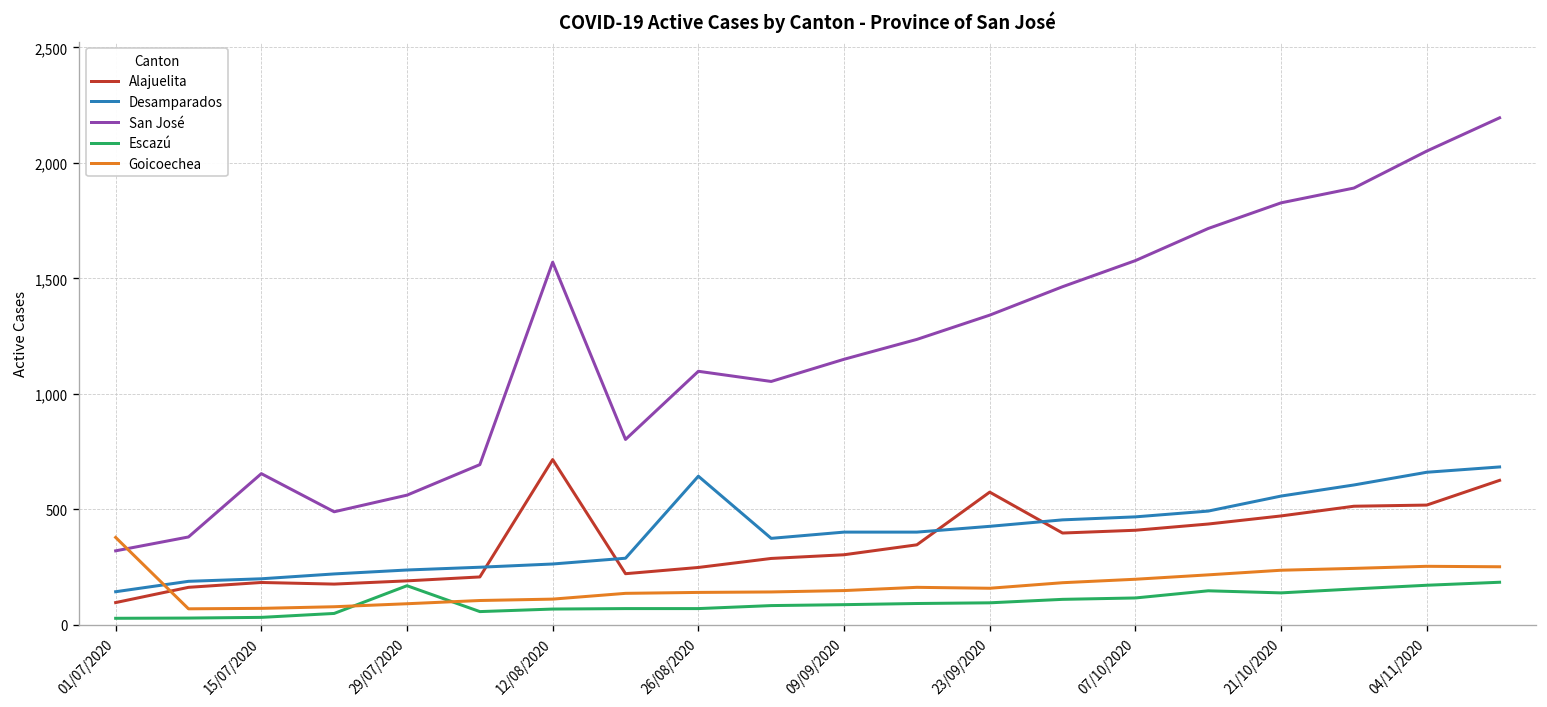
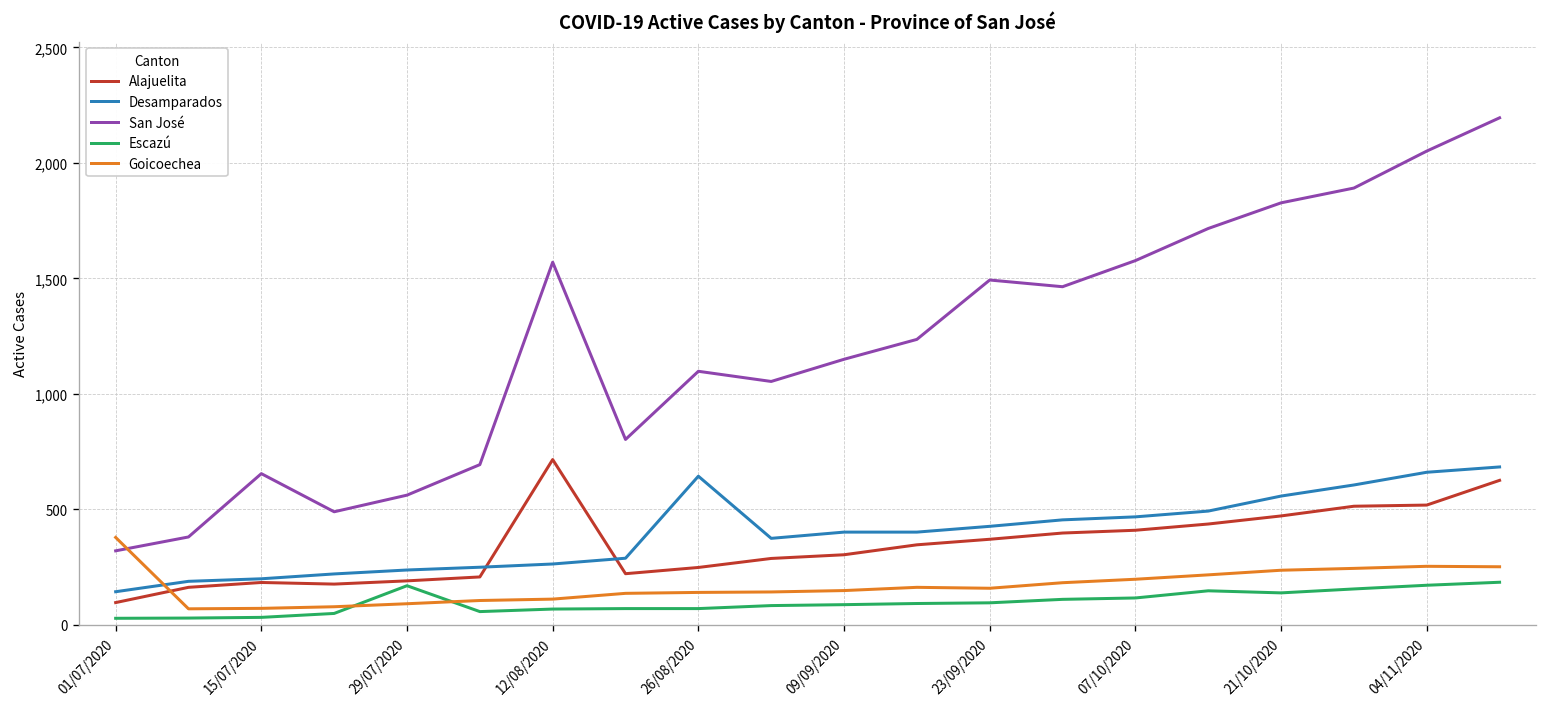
Alajuelita, 23/09/2020: 580 -> 370
San José, 23/09/2020: 1,340 -> 1,490
